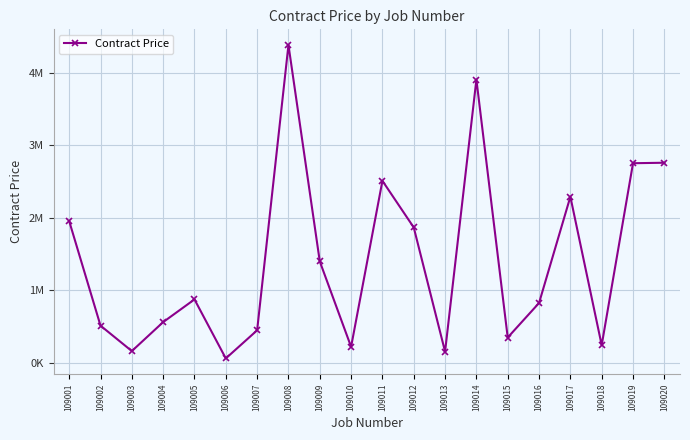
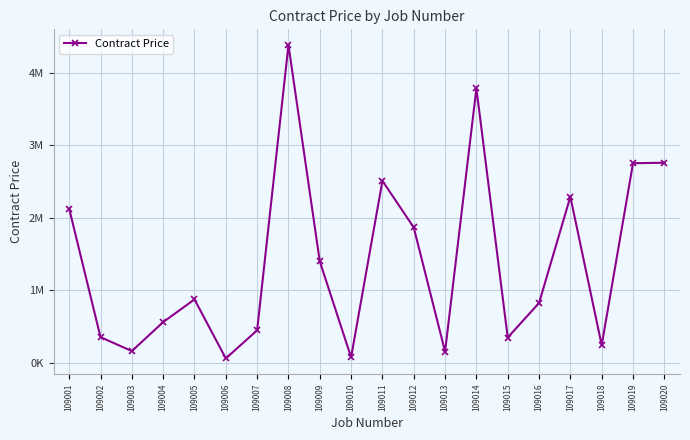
109001: 2000000 -> 2100000
109002: 500000 -> 400000
109010: 200000 -> 100000
109014: 3900000 -> 3800000
